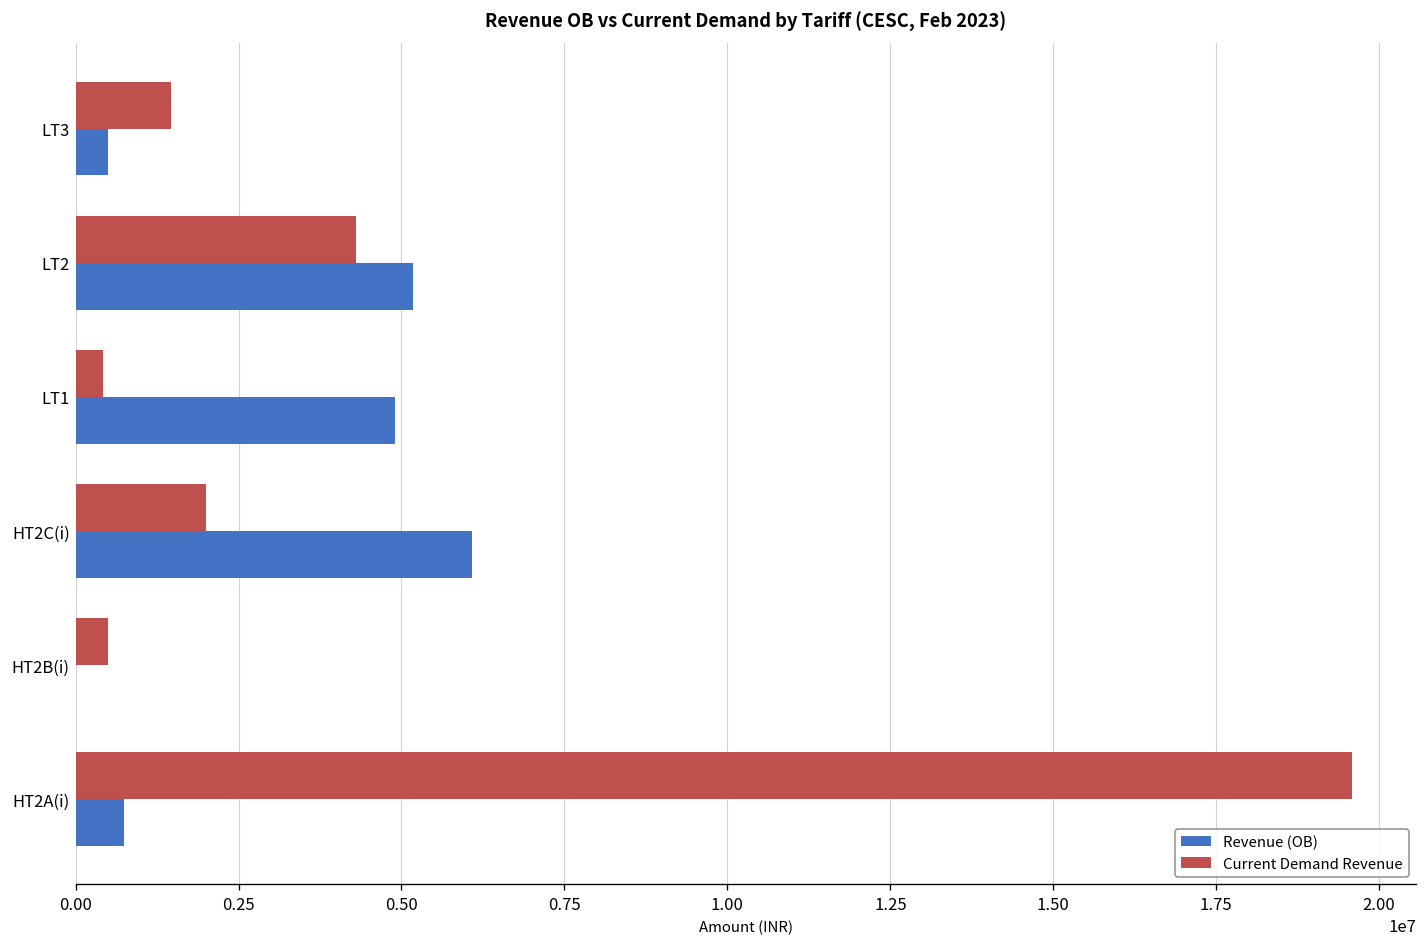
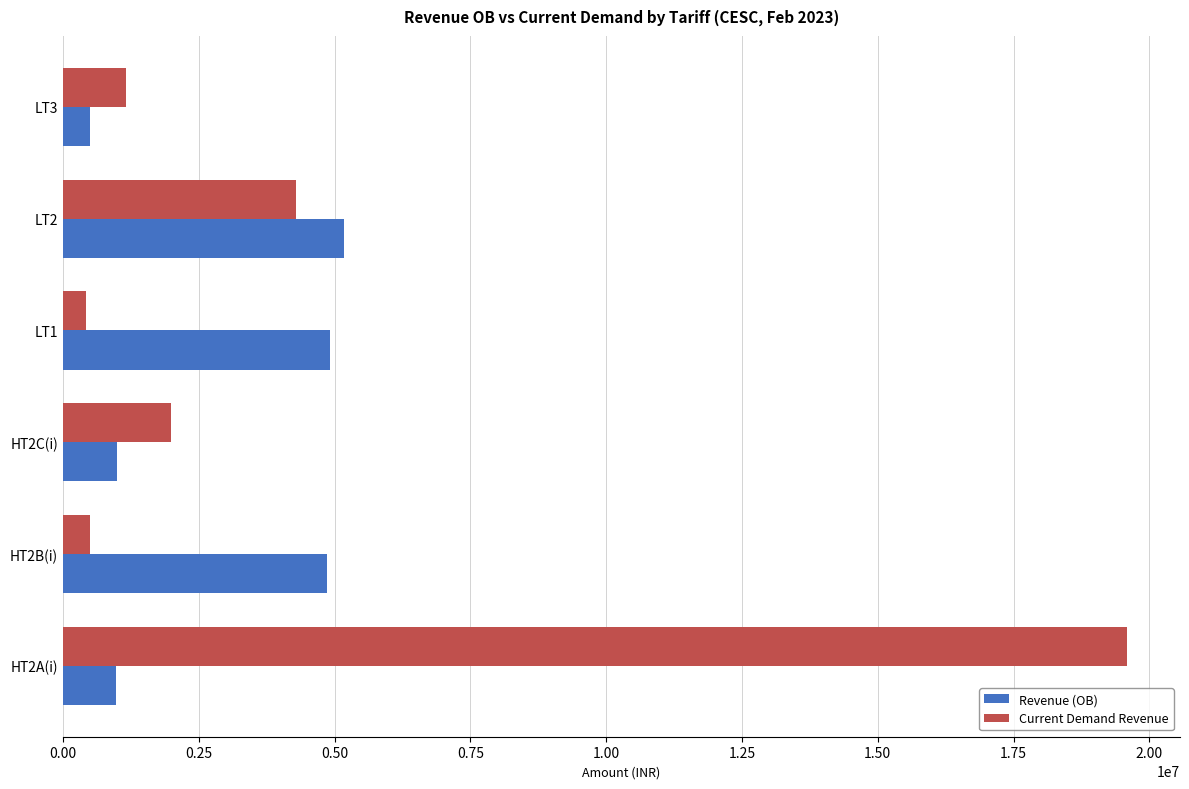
Current Demand Revenue, LT3: 1500000 -> 1200000
Revenue (OB), HT2C(i): 6100000 -> 1000000
Revenue (OB), HT2B(i): 0 -> 4900000
Revenue (OB), HT2A(i): 700000 -> 1000000
